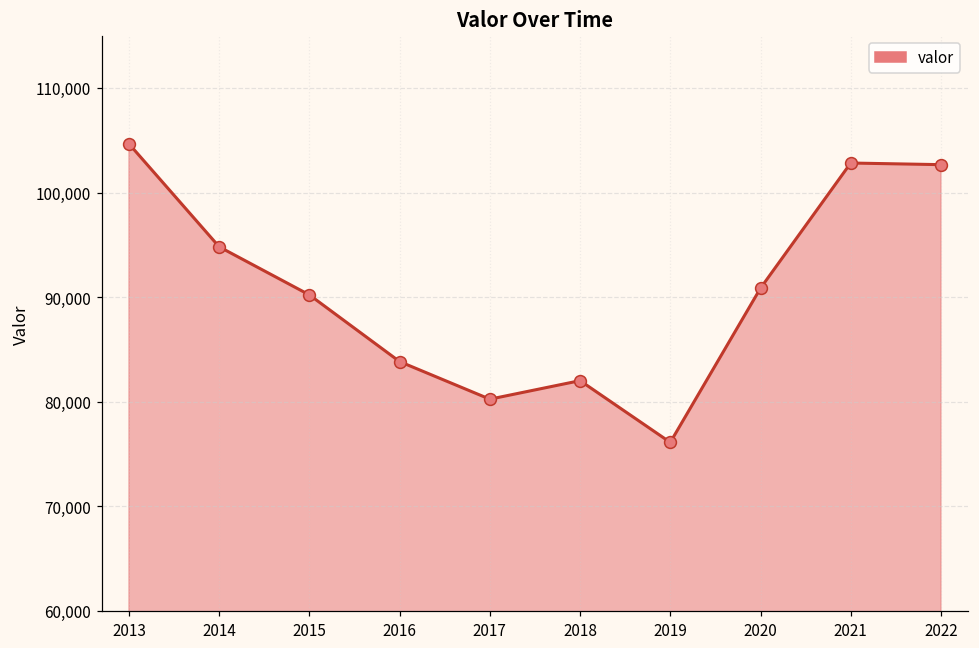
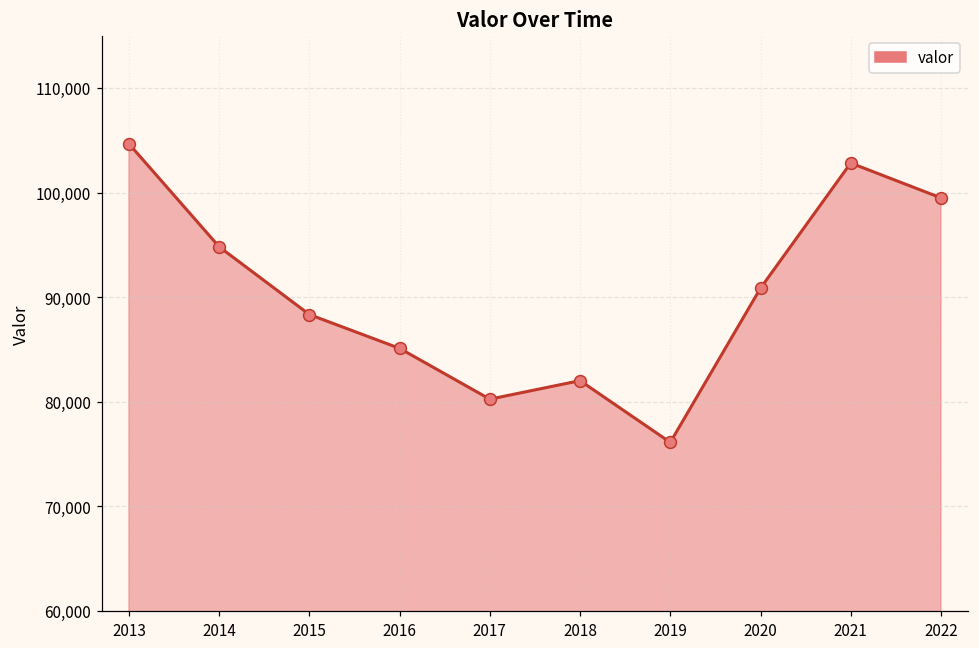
2015: 90,000 -> 88,000
2016: 84,000 -> 85,000
2022: 103,000 -> 99,000
